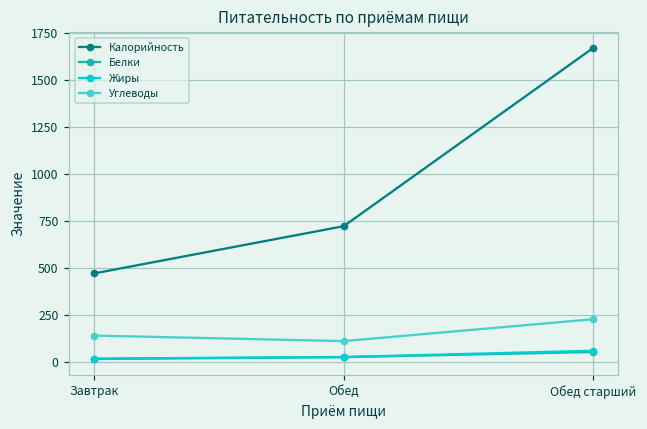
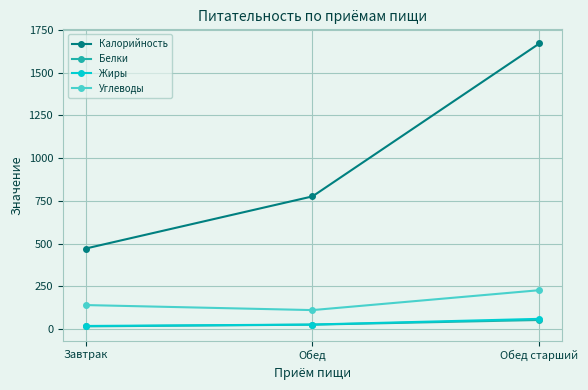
Калорийность, Обед: 720 -> 780
